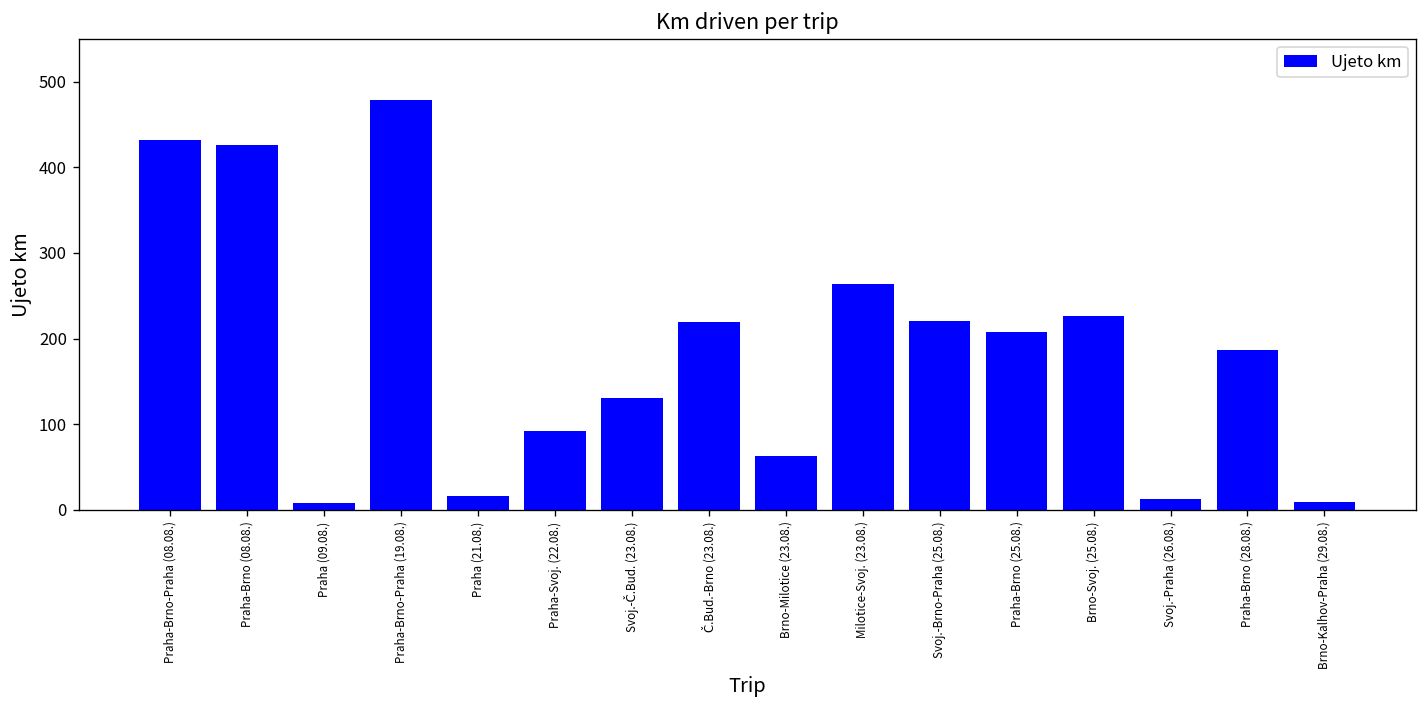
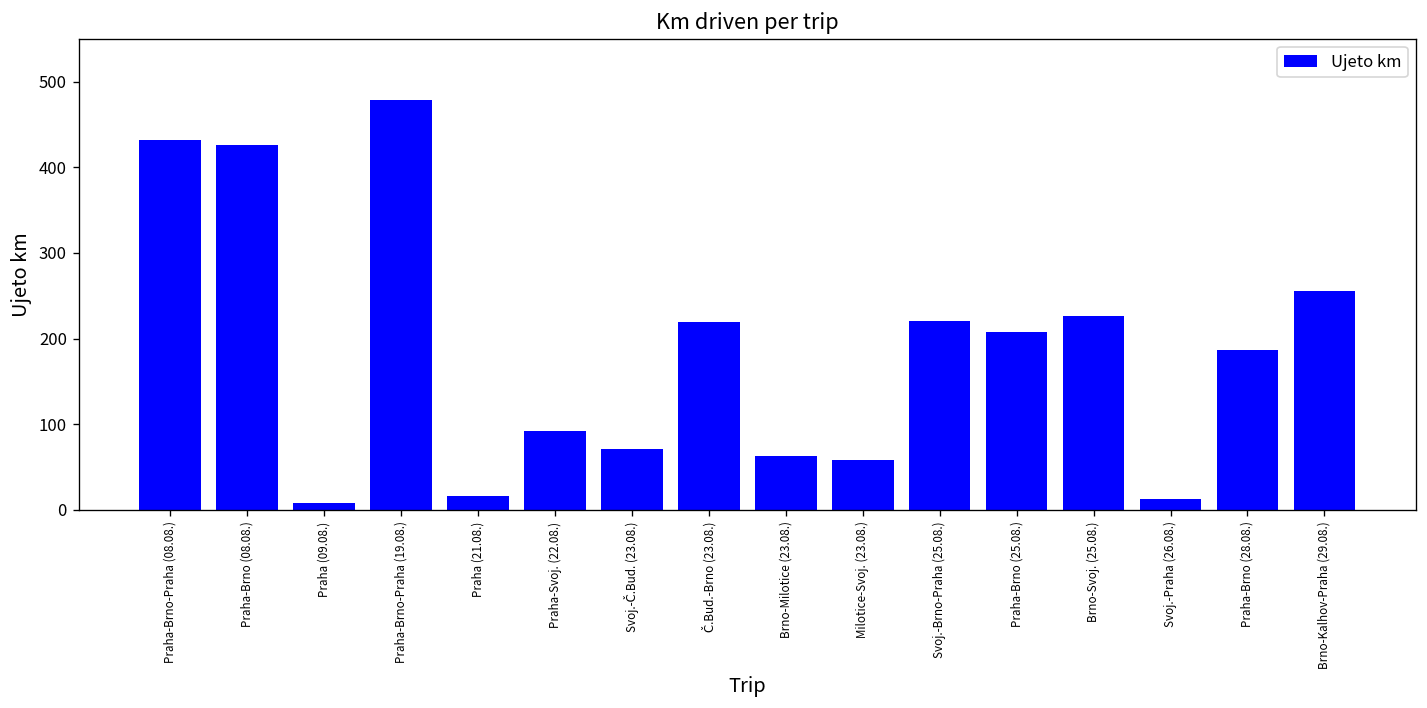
Svoj.-Č.Bud. (23.08.): 130 -> 70
Milotice-Svoj. (23.08.): 260 -> 60
Brno-Kalhov-Praha (29.08.): 10 -> 260
